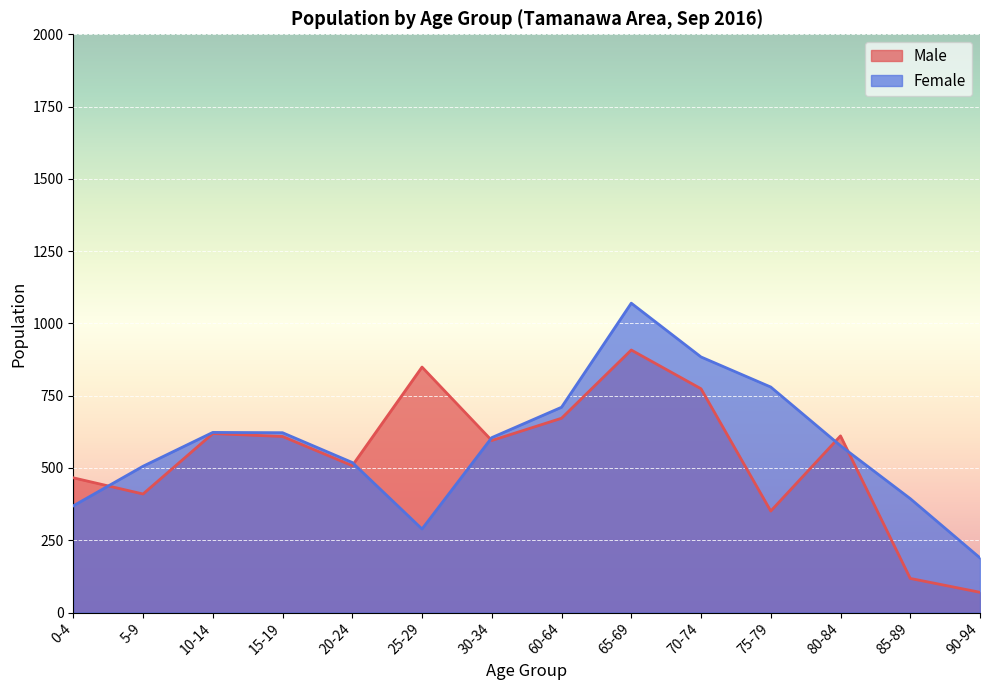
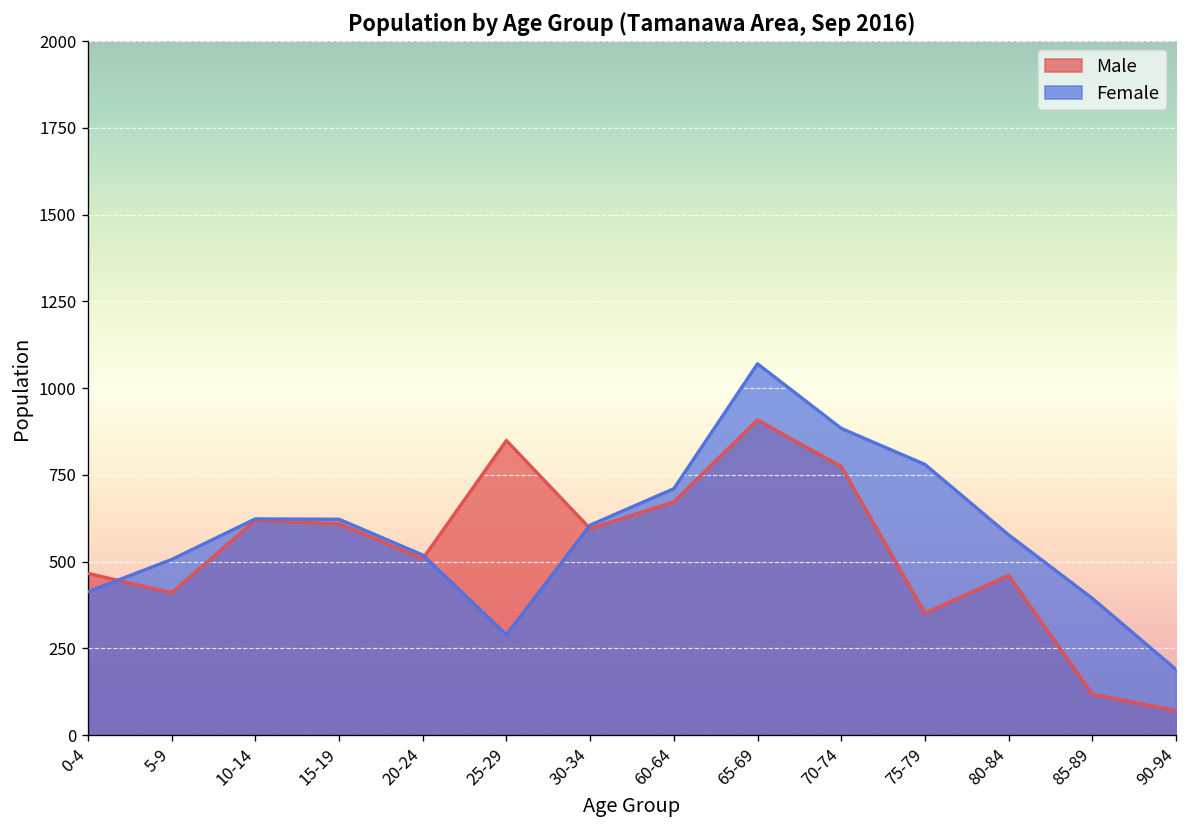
Female, 0-4: 370 -> 410
Male, 80-84: 610 -> 460
